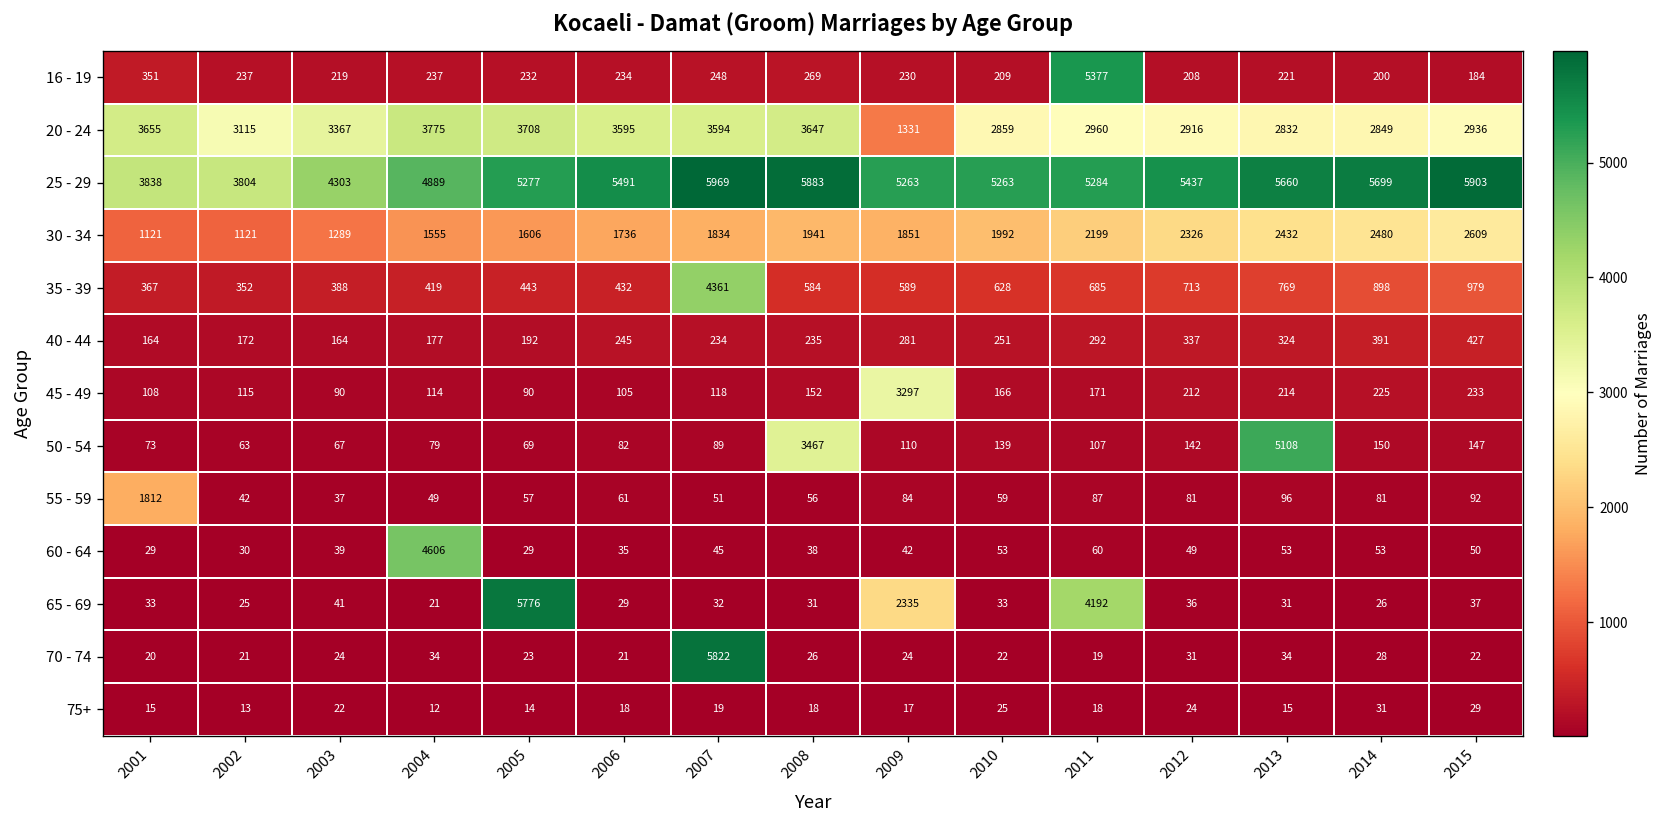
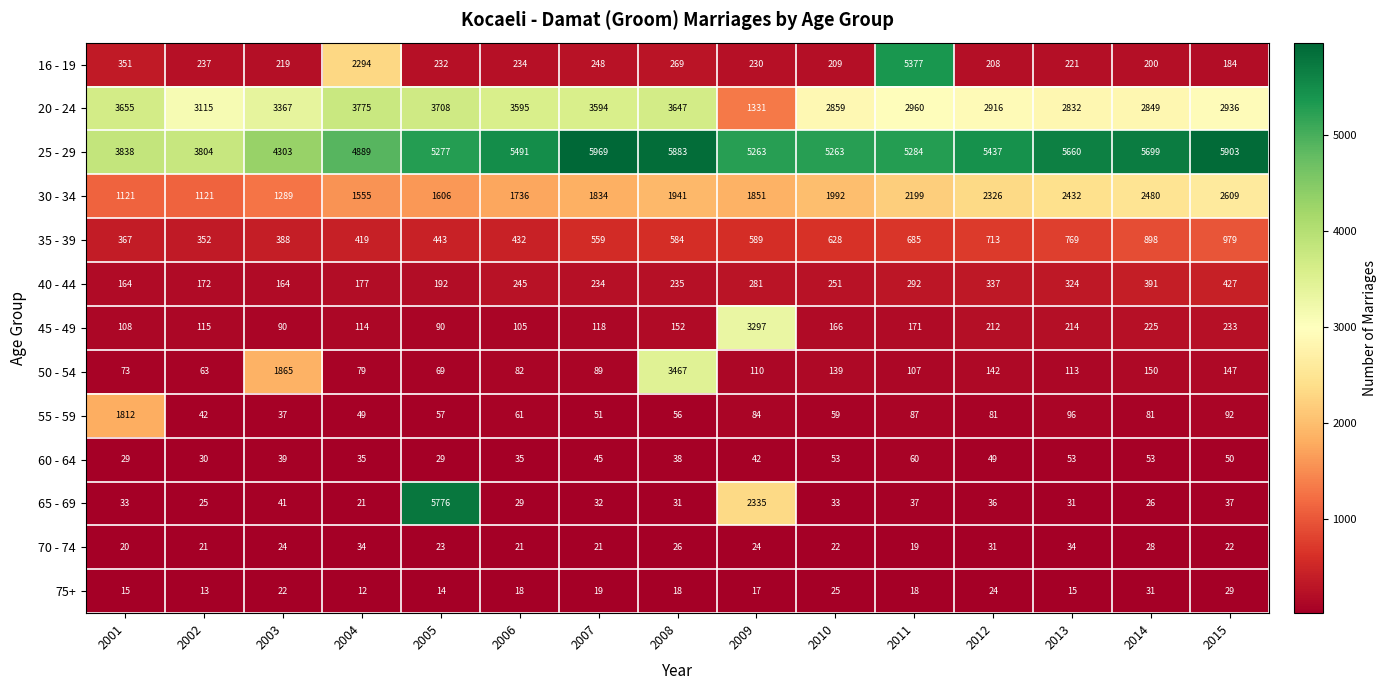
16 - 19, 2004: 237 -> 2294
35 - 39, 2007: 4361 -> 559
50 - 54, 2003: 67 -> 1865
50 - 54, 2013: 5108 -> 113
60 - 64, 2004: 4606 -> 35
65 - 69, 2011: 4192 -> 37
70 - 74, 2007: 5822 -> 21
